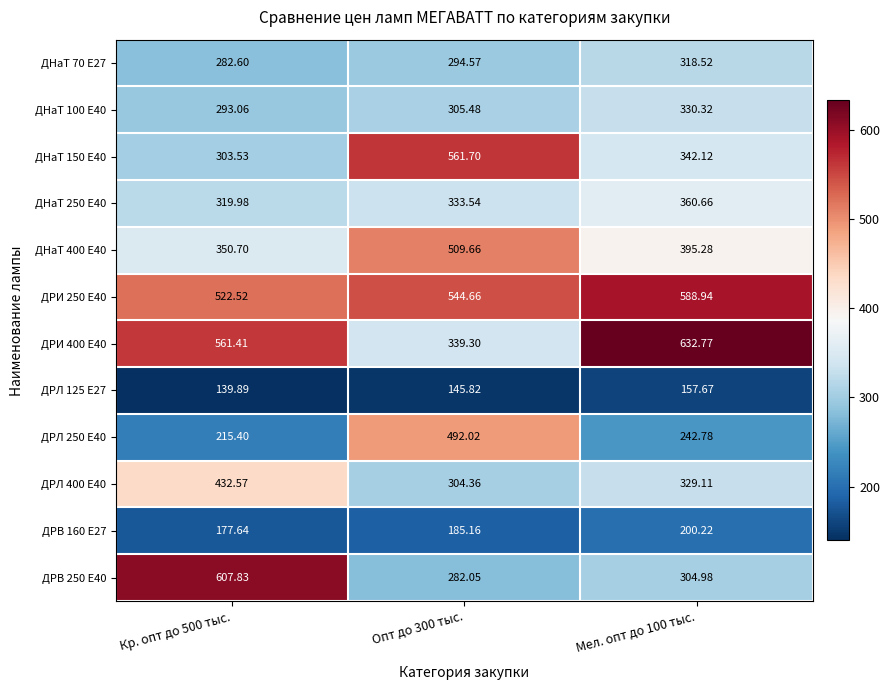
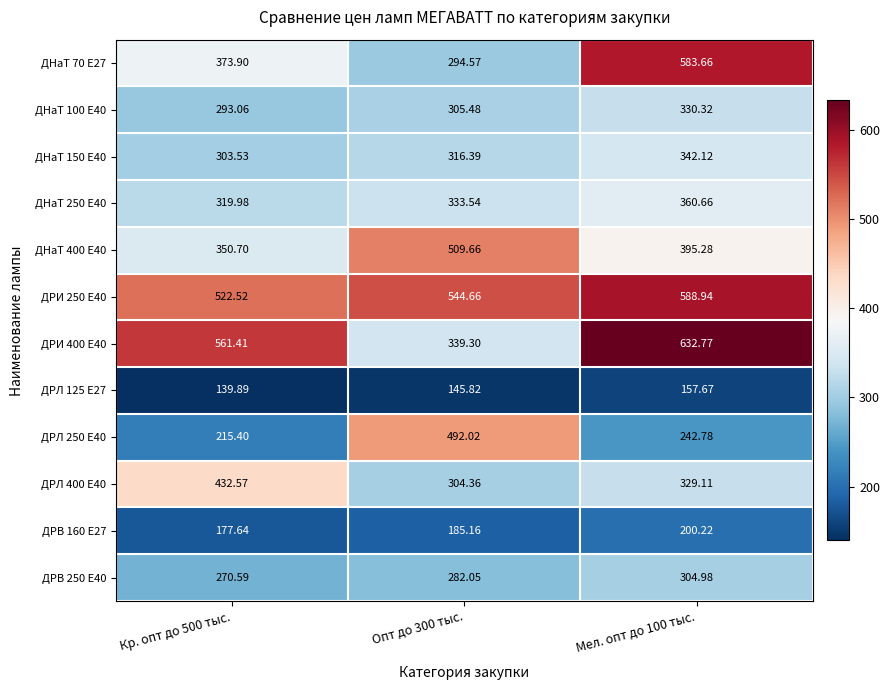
ДНаТ 70 Е27, Кр. опт до 500 тыс.: 282.60 -> 373.90
ДНаТ 70 Е27, Мел. опт до 100 тыс.: 318.52 -> 583.66
ДНаТ 150 Е40, Опт до 300 тыс.: 561.70 -> 316.39
ДРВ 250 Е40, Кр. опт до 500 тыс.: 607.83 -> 270.59
